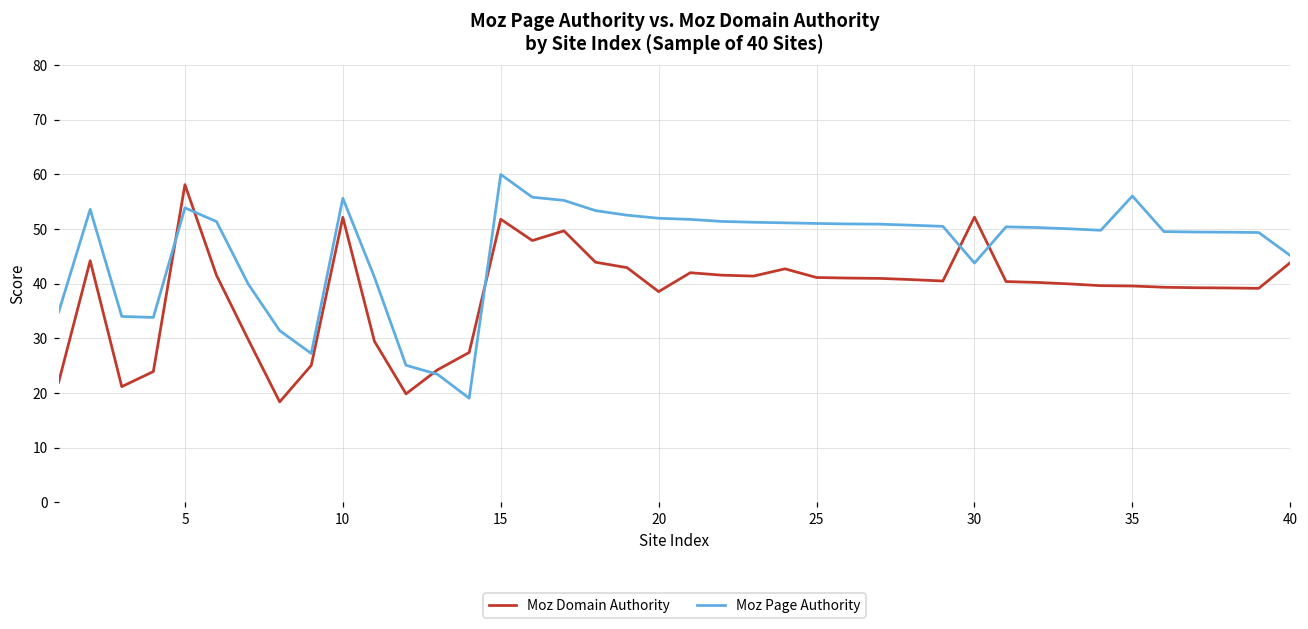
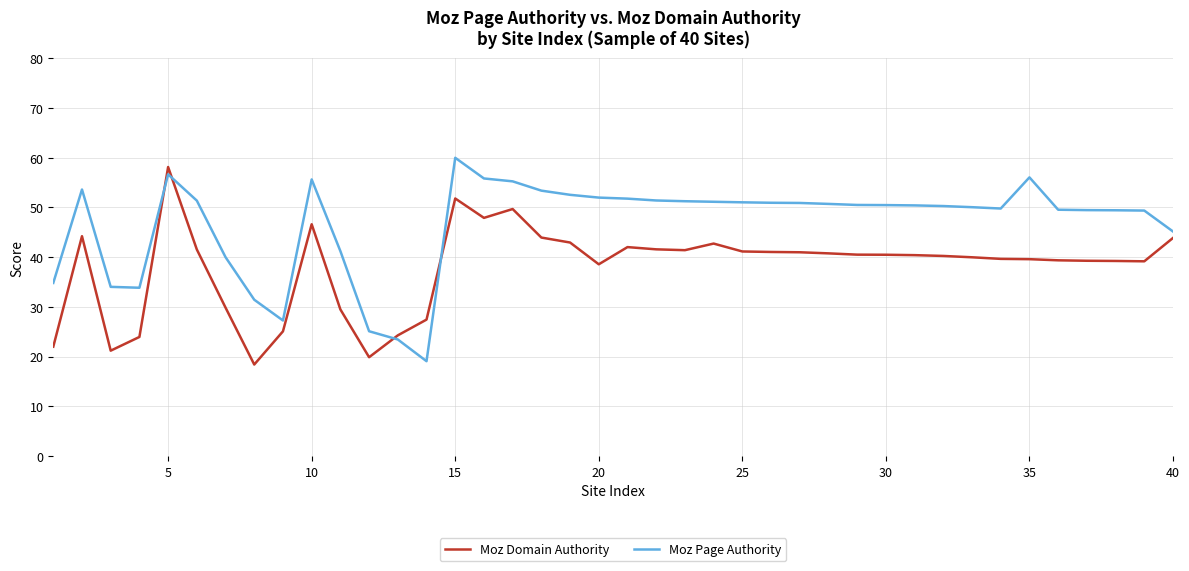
Moz Page Authority, 5: 54 -> 57
Moz Domain Authority, 10: 52 -> 47
Moz Domain Authority, 30: 52 -> 40
Moz Page Authority, 30: 44 -> 50
